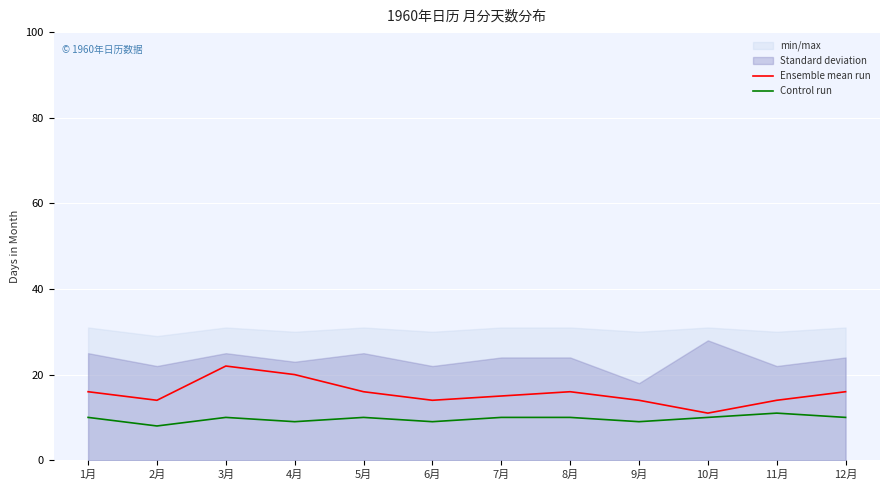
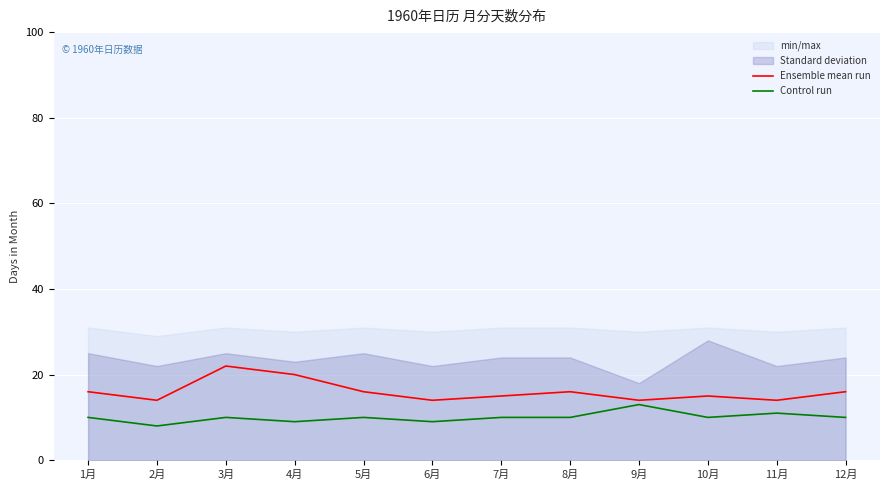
Control run, 9月: 9 -> 13
Ensemble mean run, 10月: 11 -> 15
